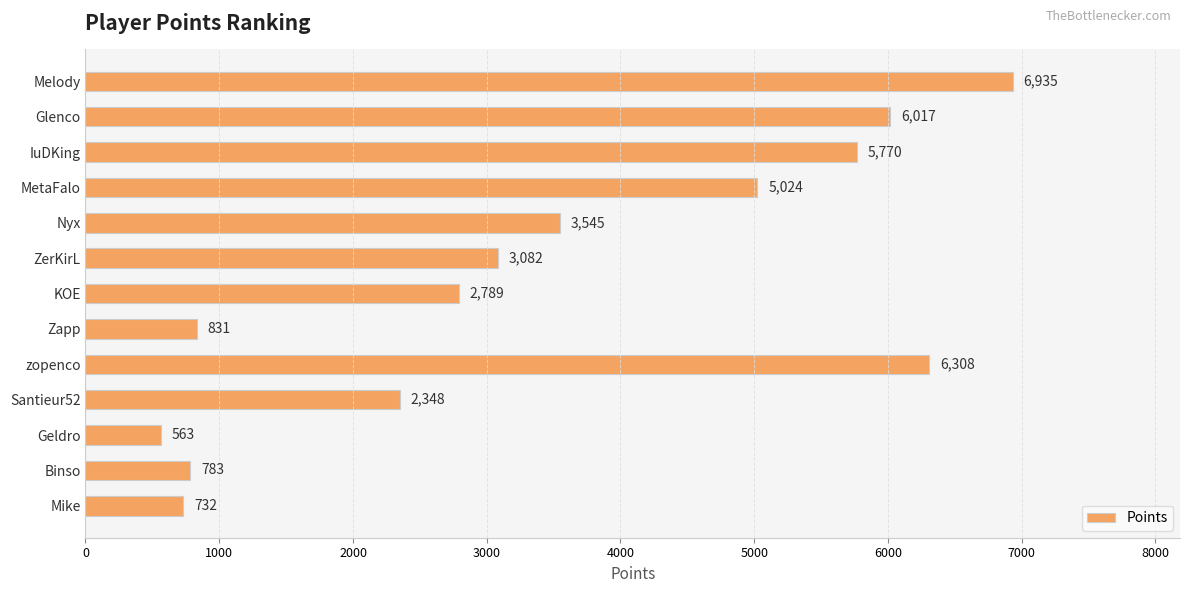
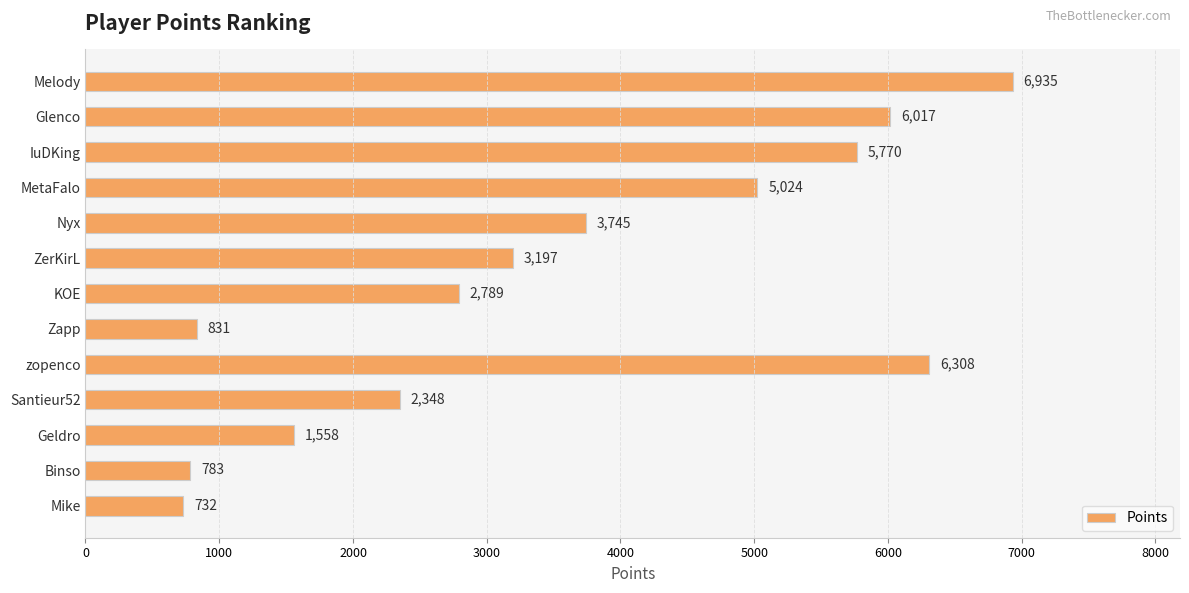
Nyx: 3,545 -> 3,745
ZerKirL: 3,082 -> 3,197
Geldro: 563 -> 1,558
